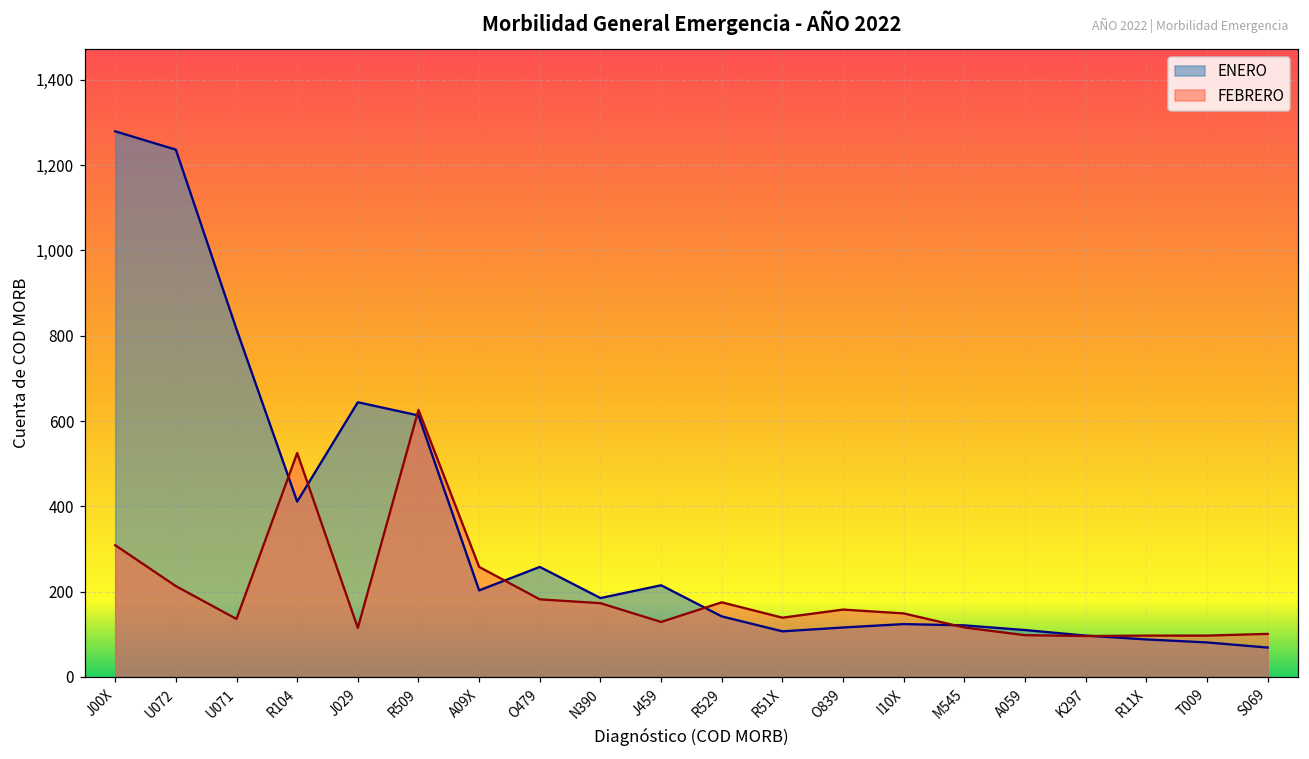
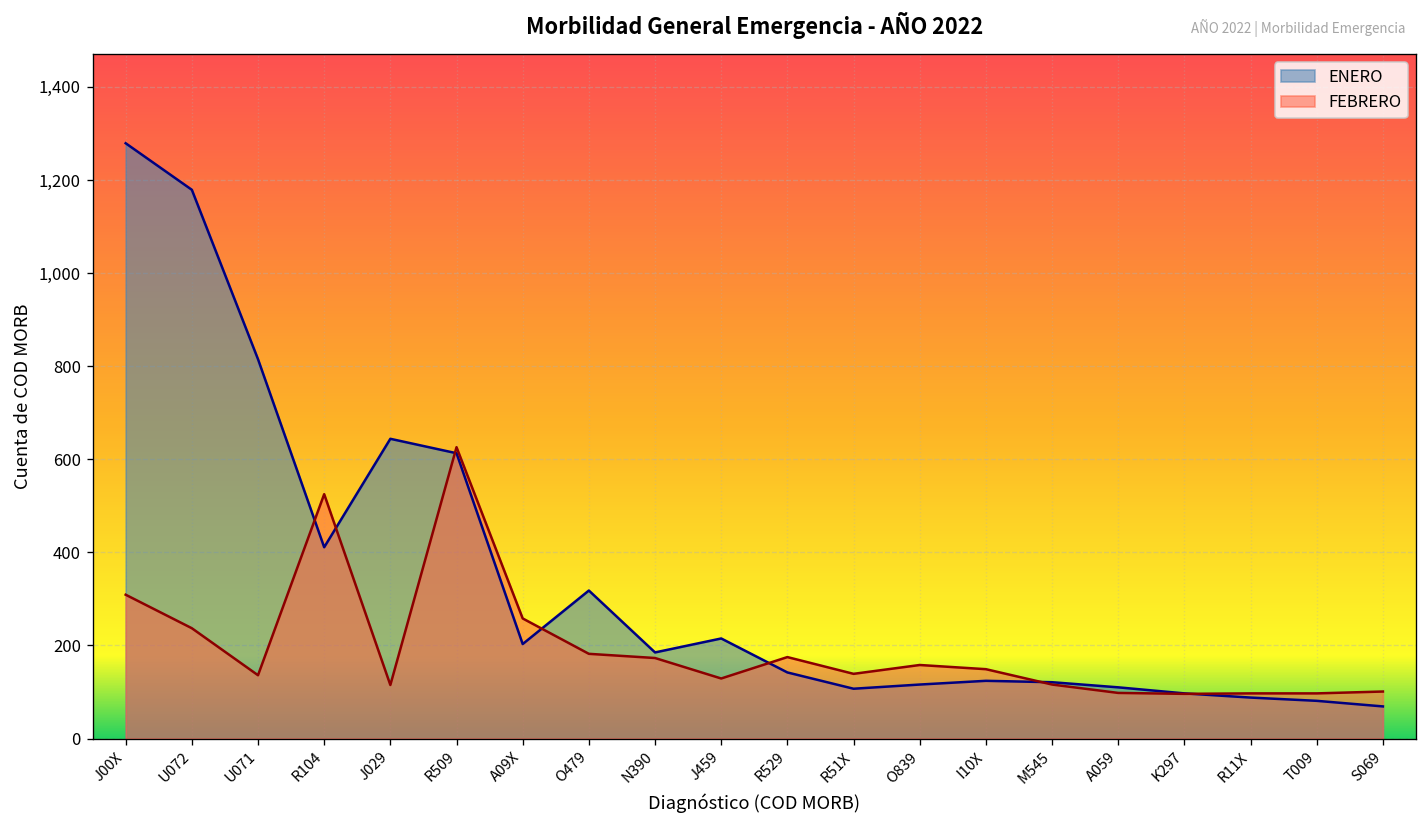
ENERO, U072: 1,240 -> 1,180
FEBRERO, U072: 210 -> 240
ENERO, O479: 260 -> 320
